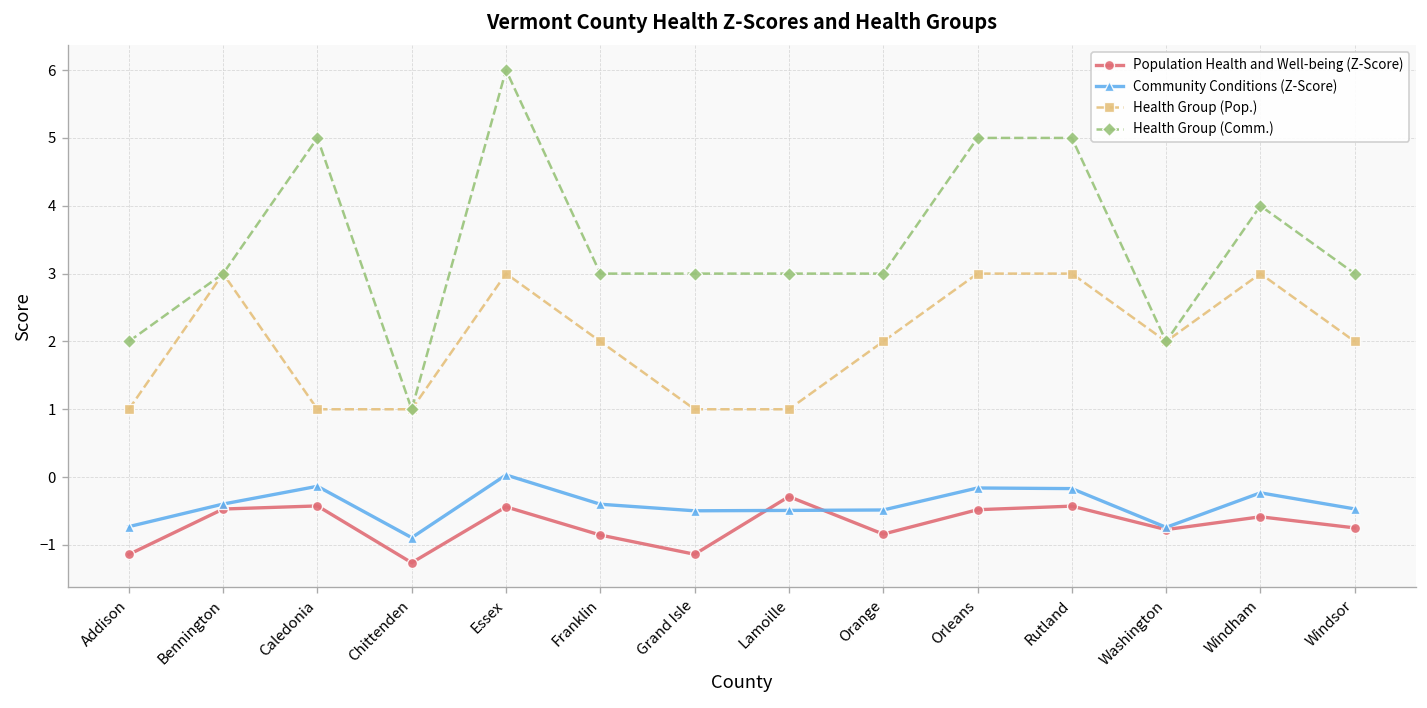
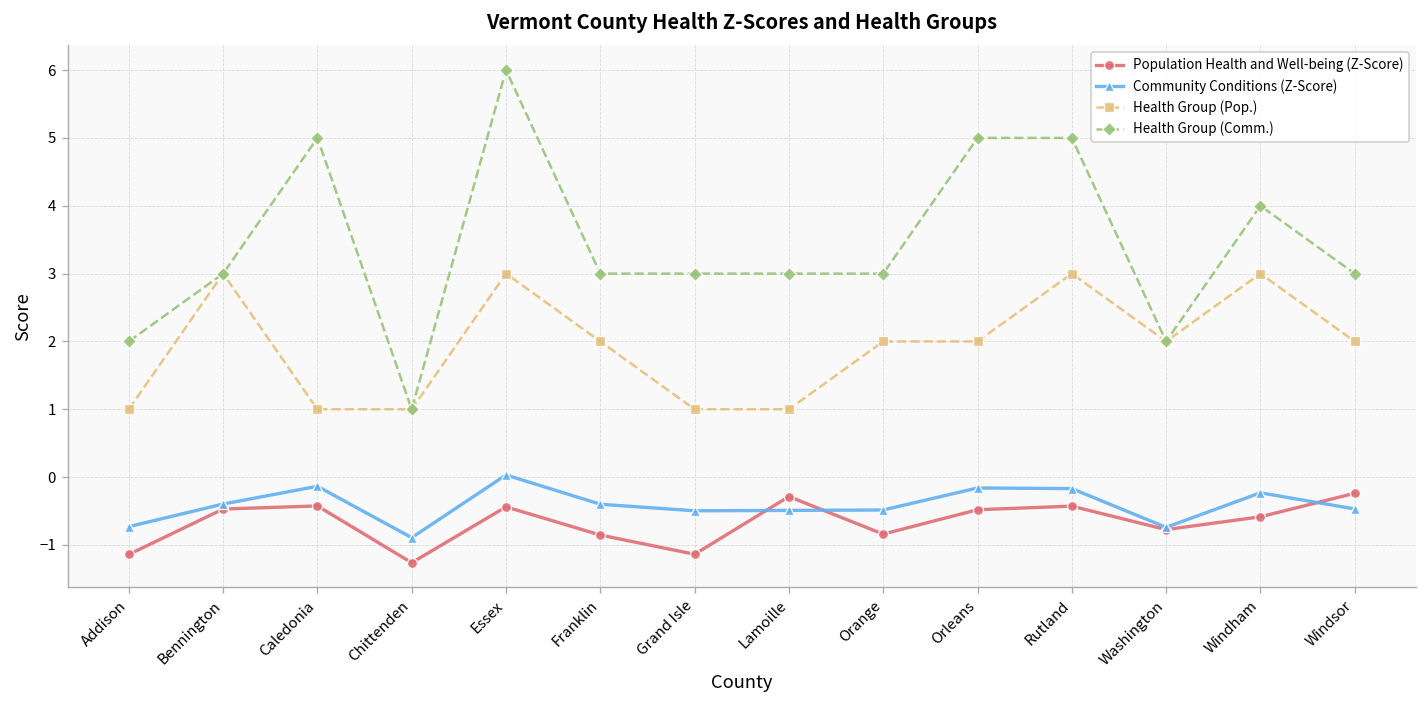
Health Group (Pop.), Orleans: 3 -> 2
Population Health and Well-being (Z-Score), Windsor: -0.7 -> -0.2
